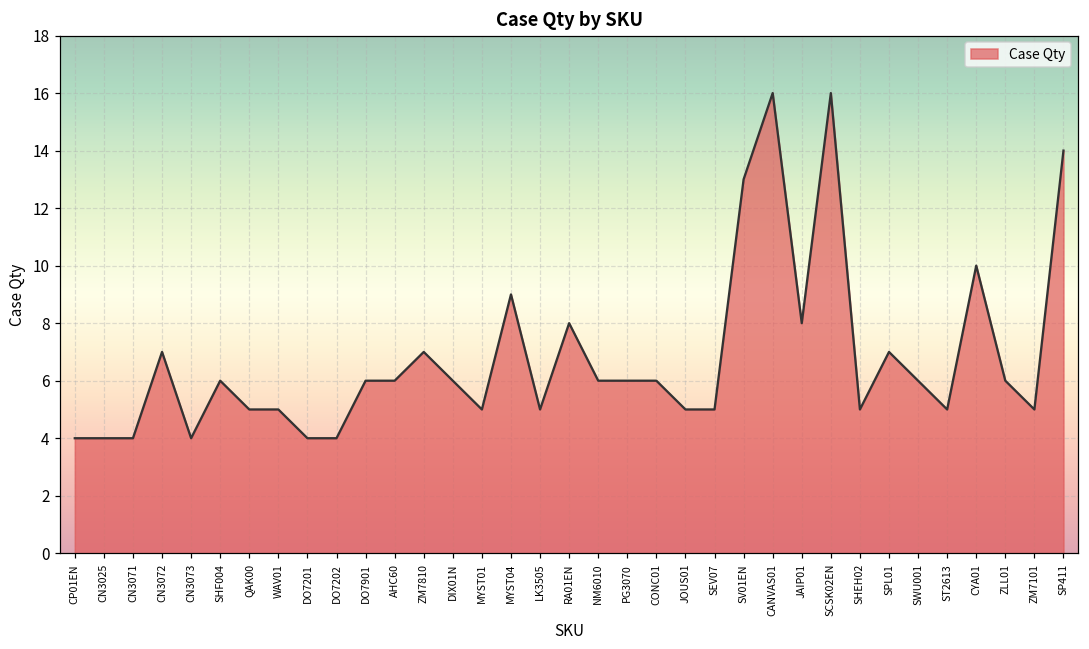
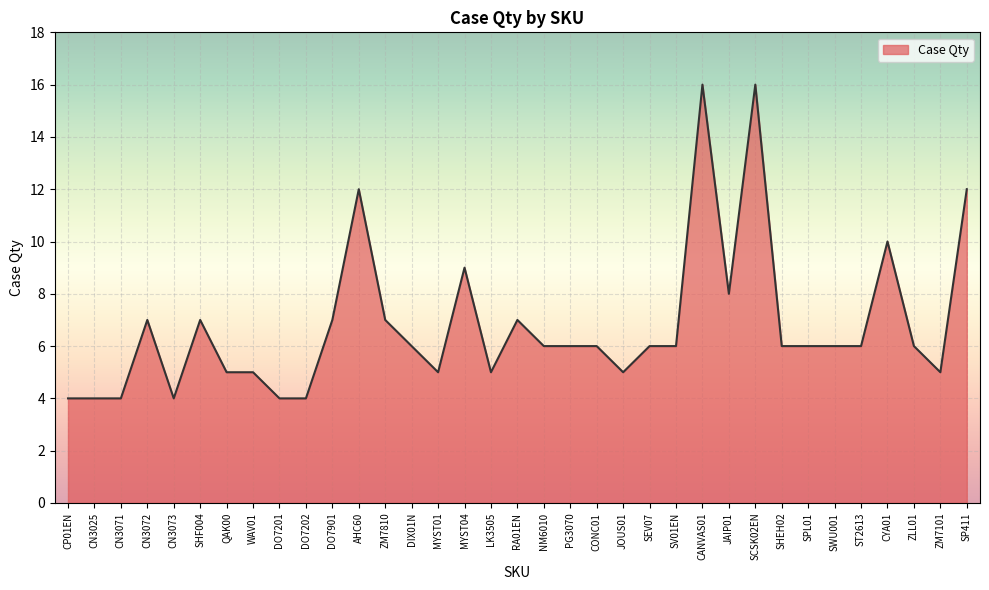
SHF004: 6 -> 7
DO7901: 6 -> 7
AHC60: 6 -> 12
RA01EN: 8 -> 7
SEV07: 5 -> 6
SV01EN: 13 -> 6
SHEH02: 5 -> 6
SPL01: 7 -> 6
ST2613: 5 -> 6
SP411: 14 -> 12
